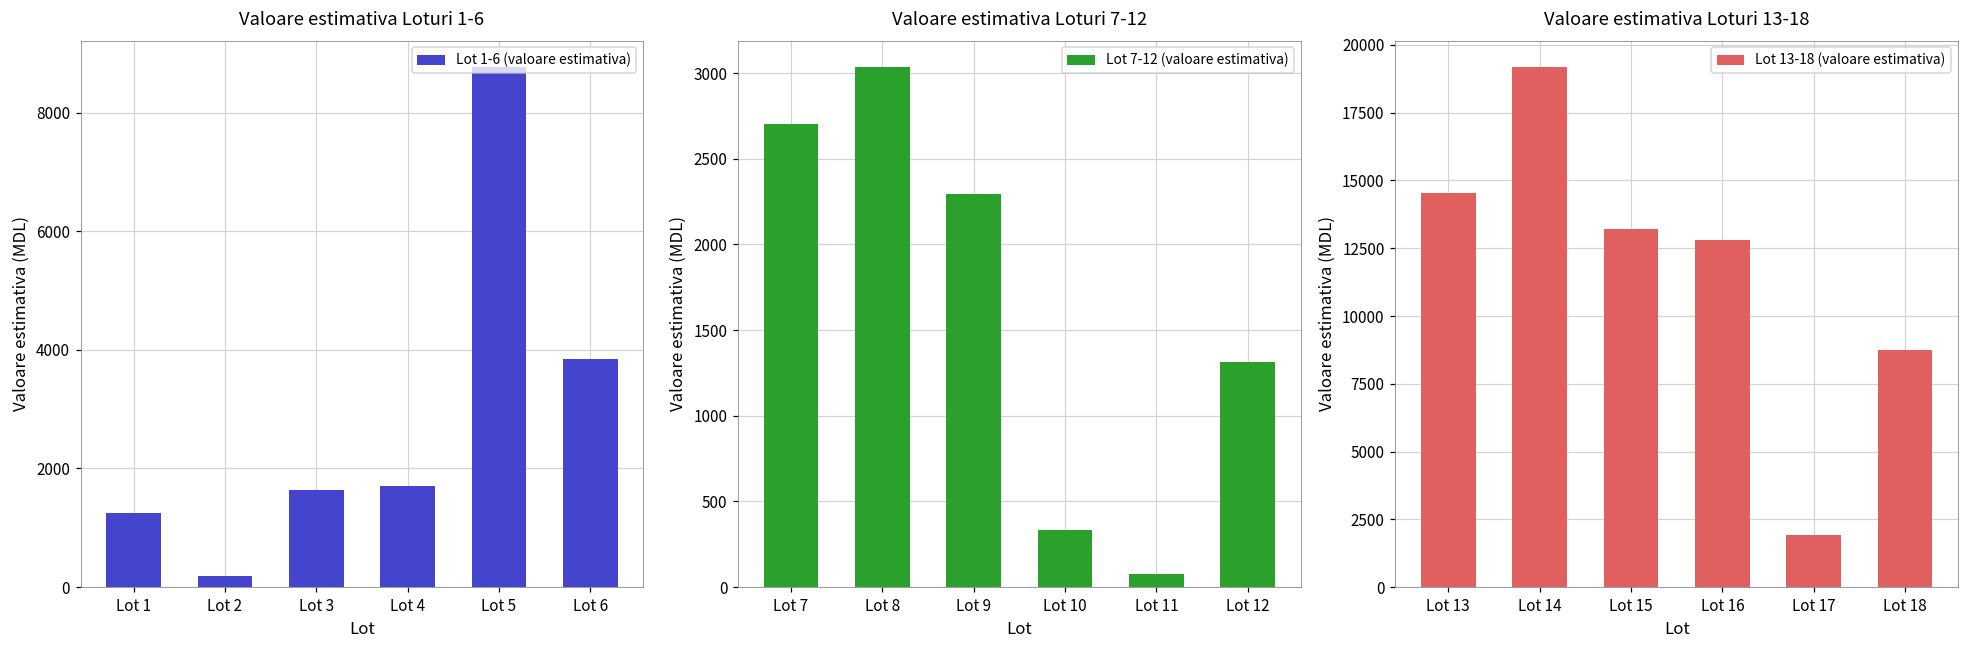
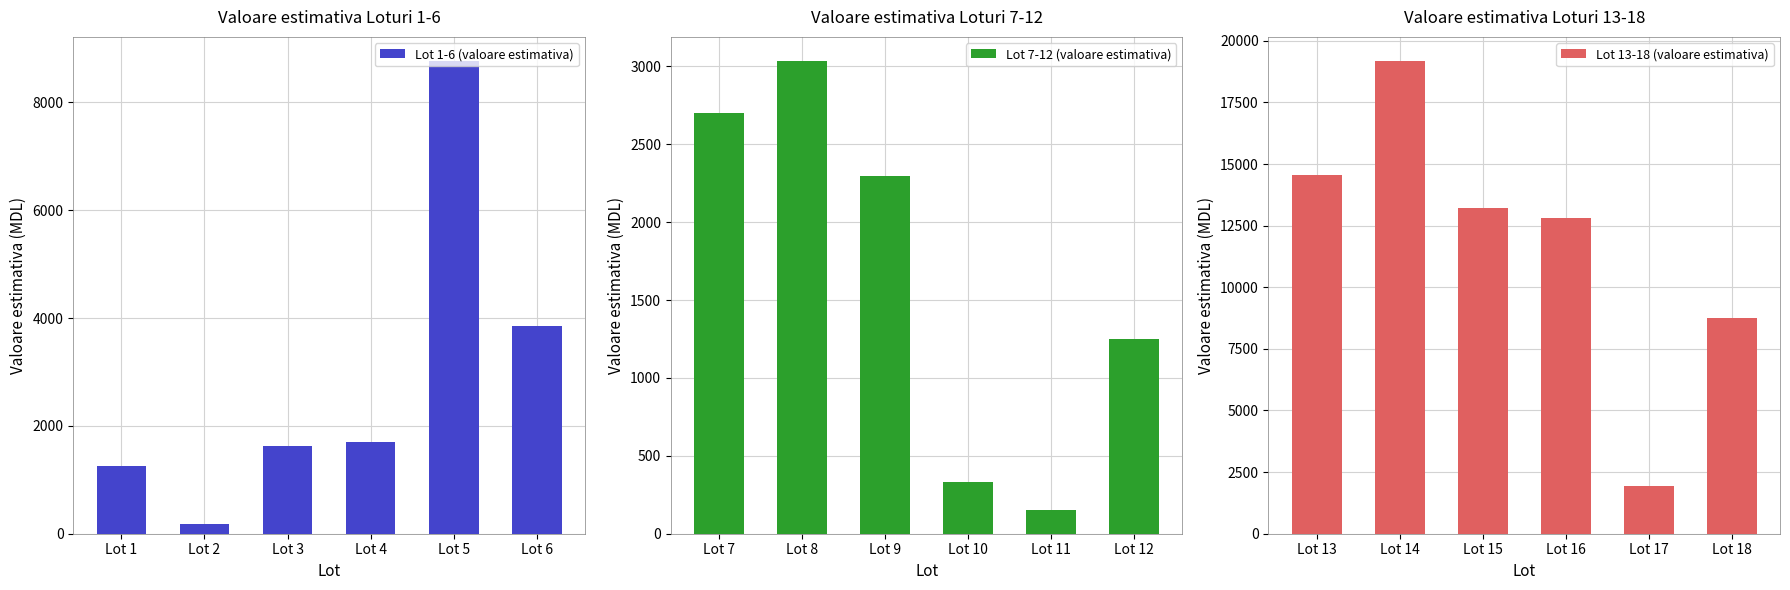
Valoare estimativa Loturi 7-12, Lot 11: 70 -> 150
Valoare estimativa Loturi 7-12, Lot 12: 1320 -> 1250
